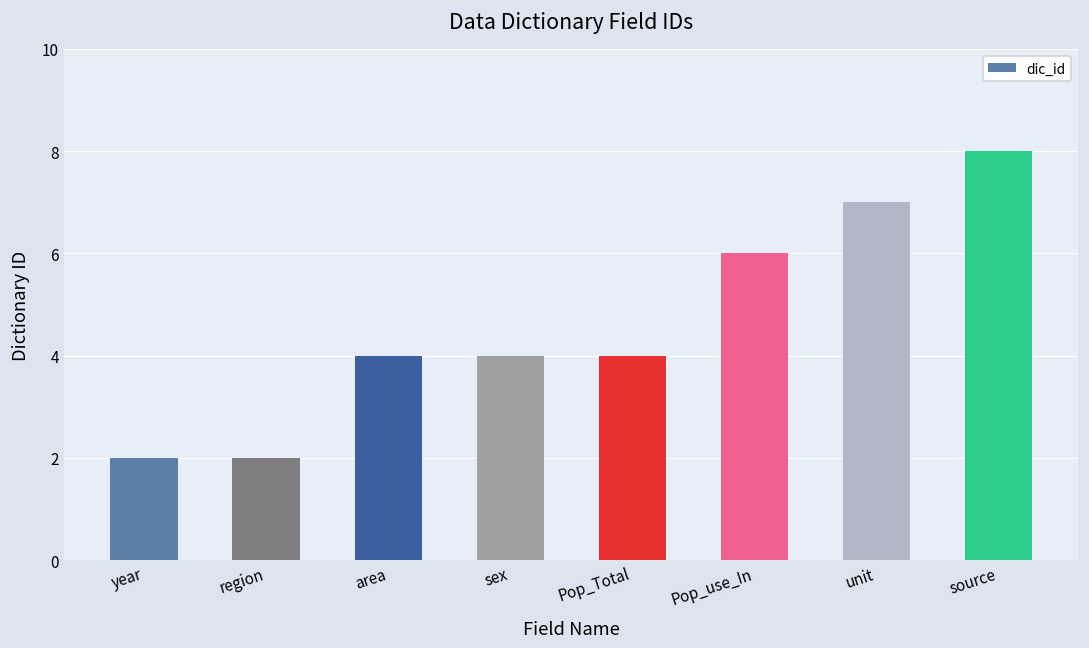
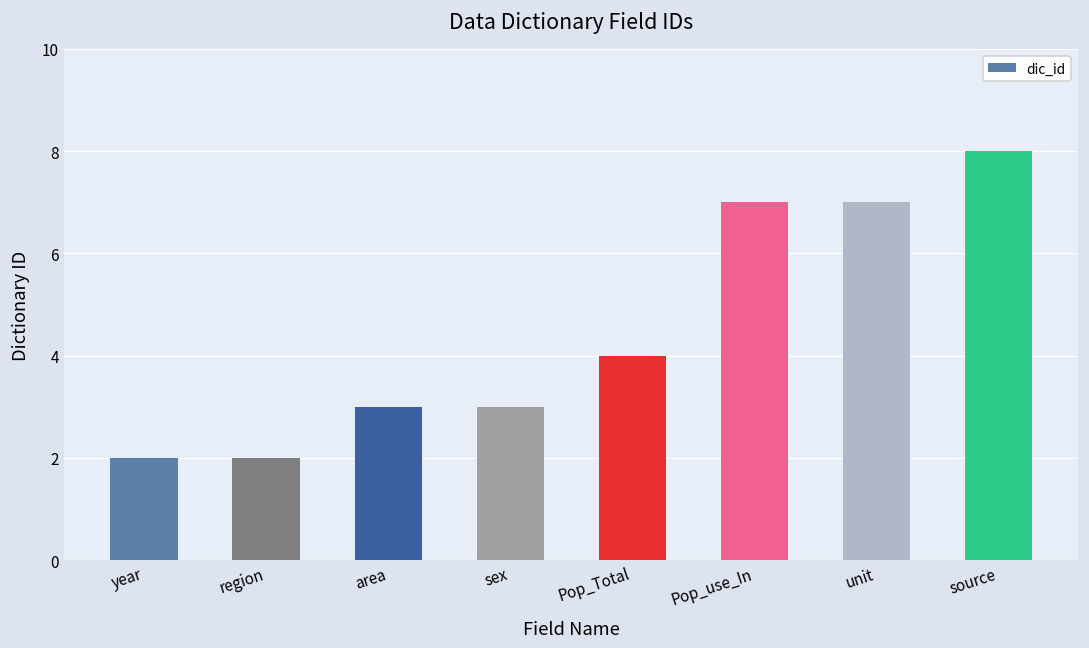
area: 4 -> 3
sex: 4 -> 3
Pop_use_In: 6 -> 7
